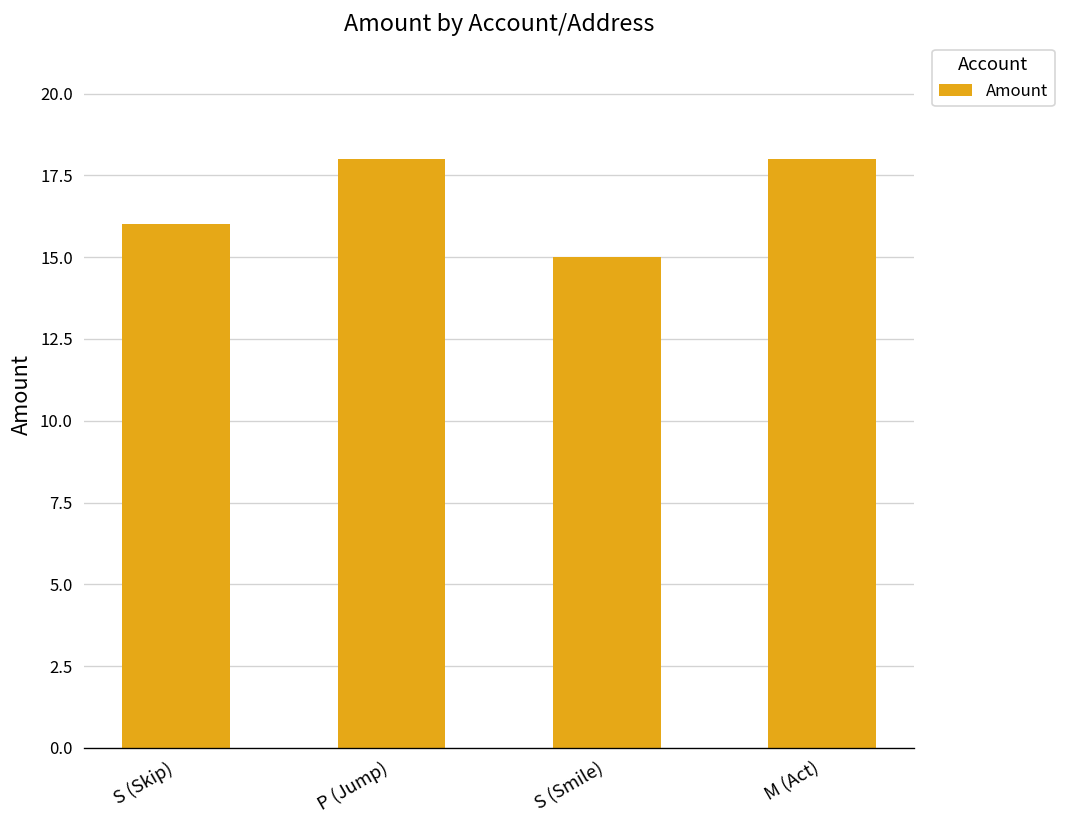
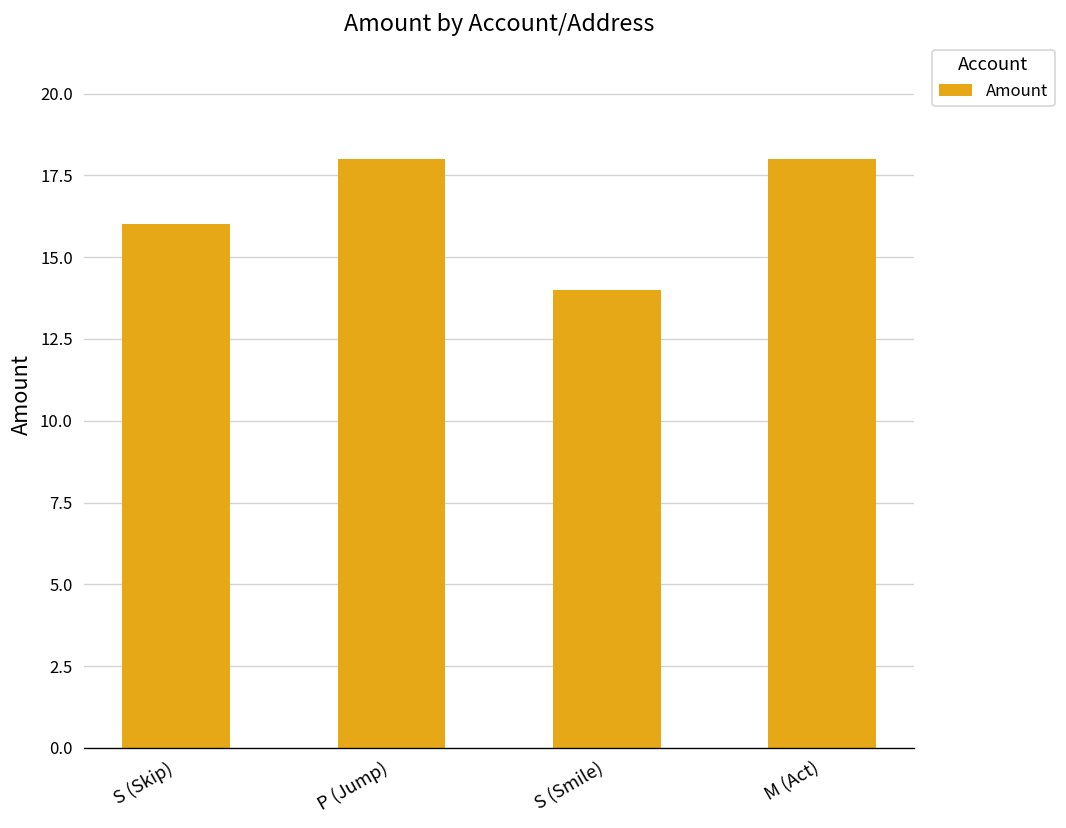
S (Smile): 15 -> 14
